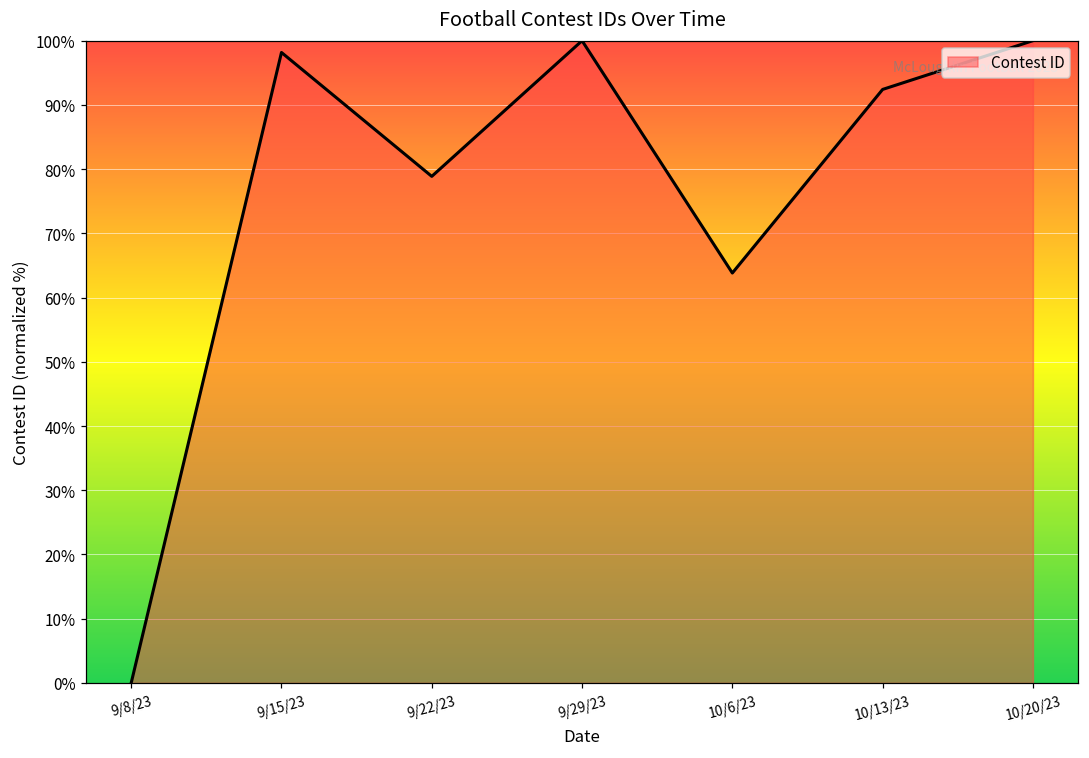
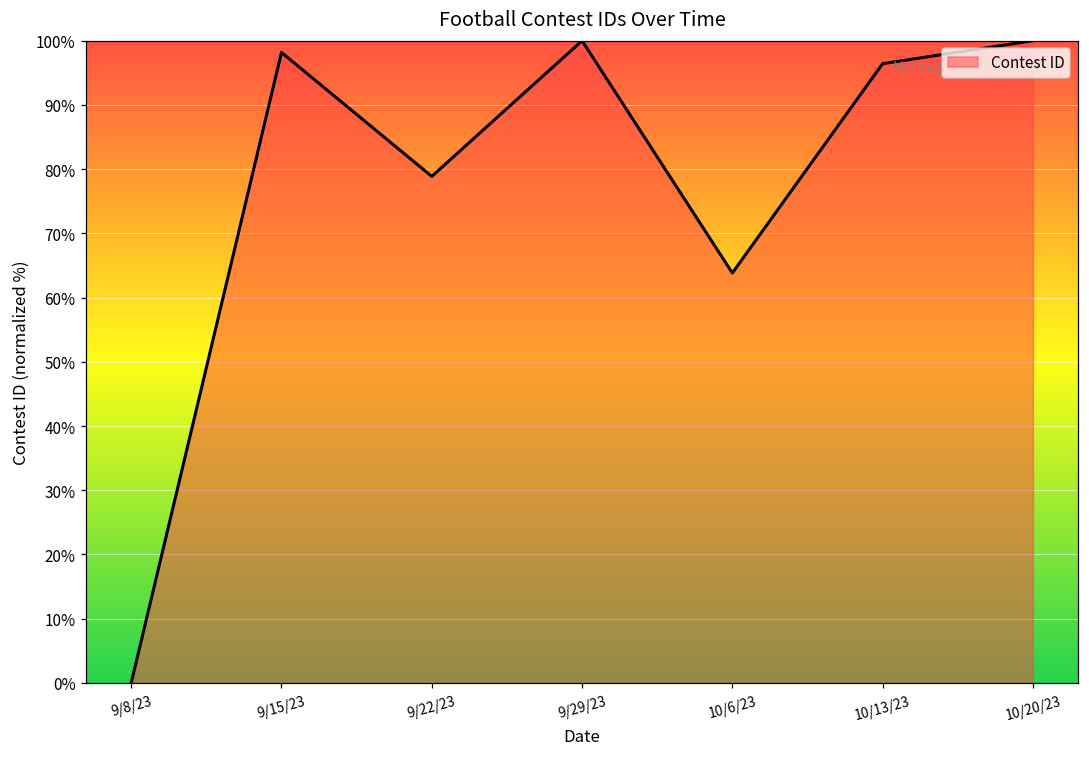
10/13/23: 92% -> 96%
